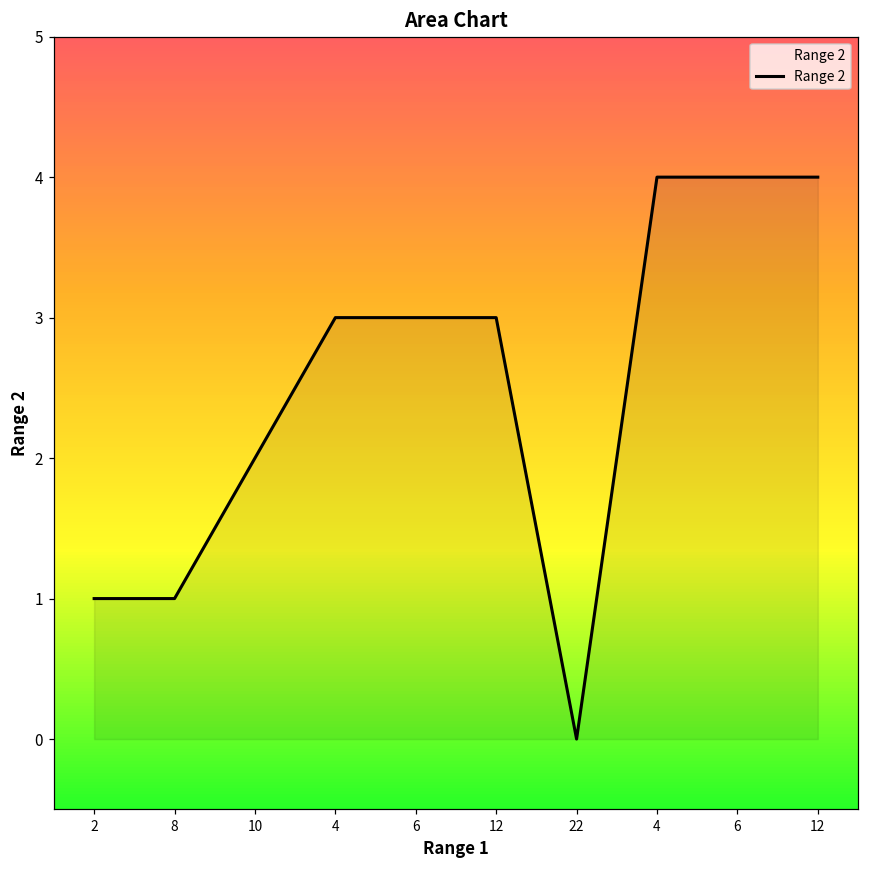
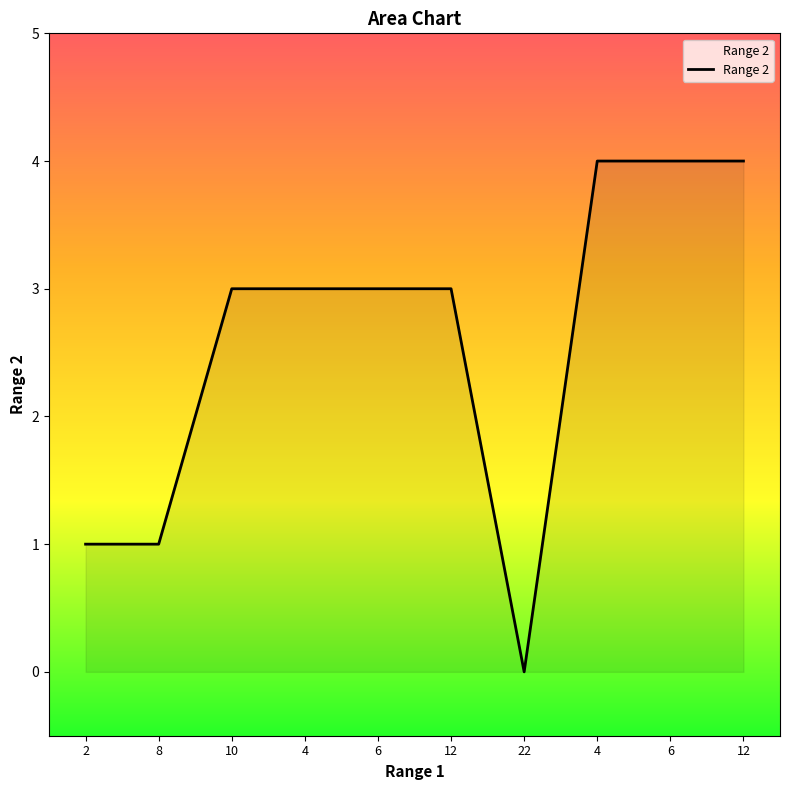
10: 2 -> 3
